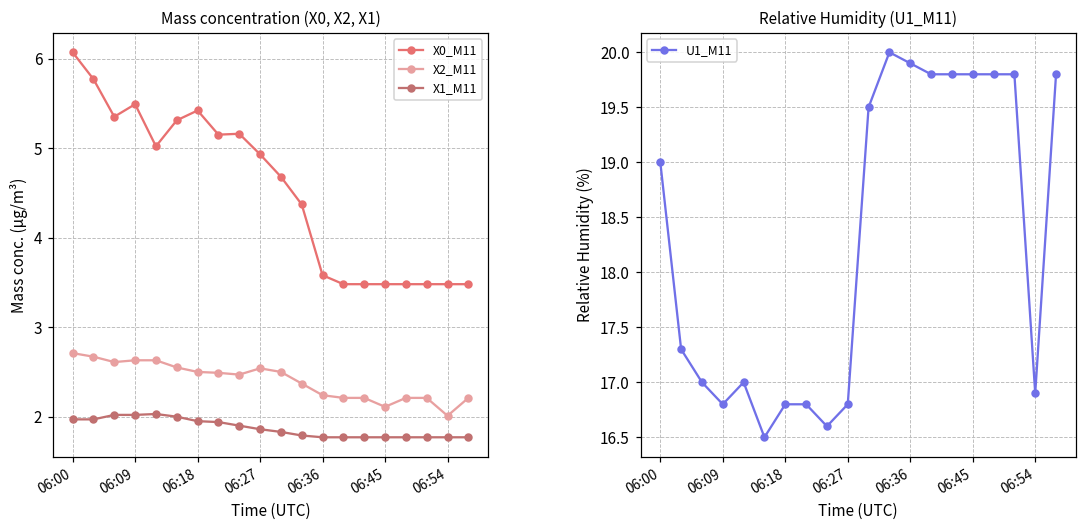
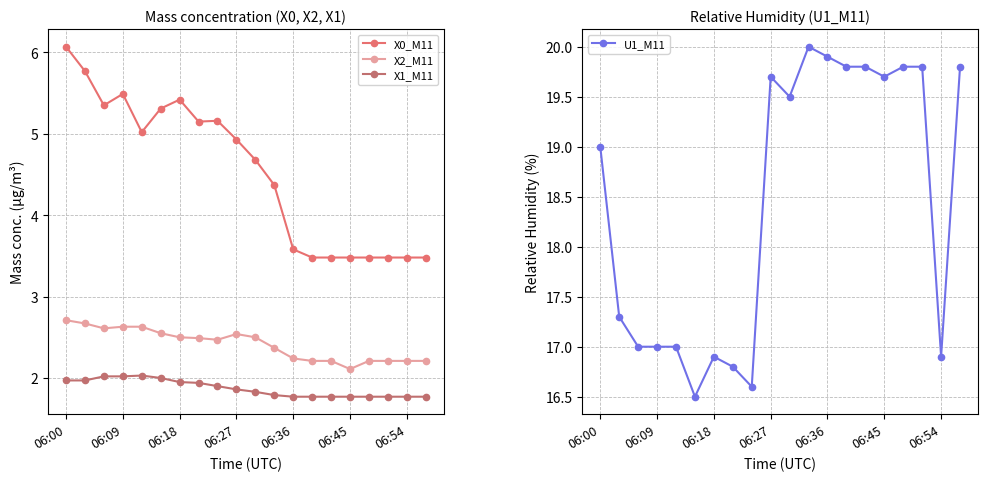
Mass concentration (X0, X2, X1), X2_M11, 06:54: 2.0 -> 2.2
Relative Humidity (U1_M11), 06:09: 16.8 -> 17.0
Relative Humidity (U1_M11), 06:18: 16.8 -> 16.9
Relative Humidity (U1_M11), 06:27: 16.8 -> 19.7
Relative Humidity (U1_M11), 06:45: 19.8 -> 19.7
